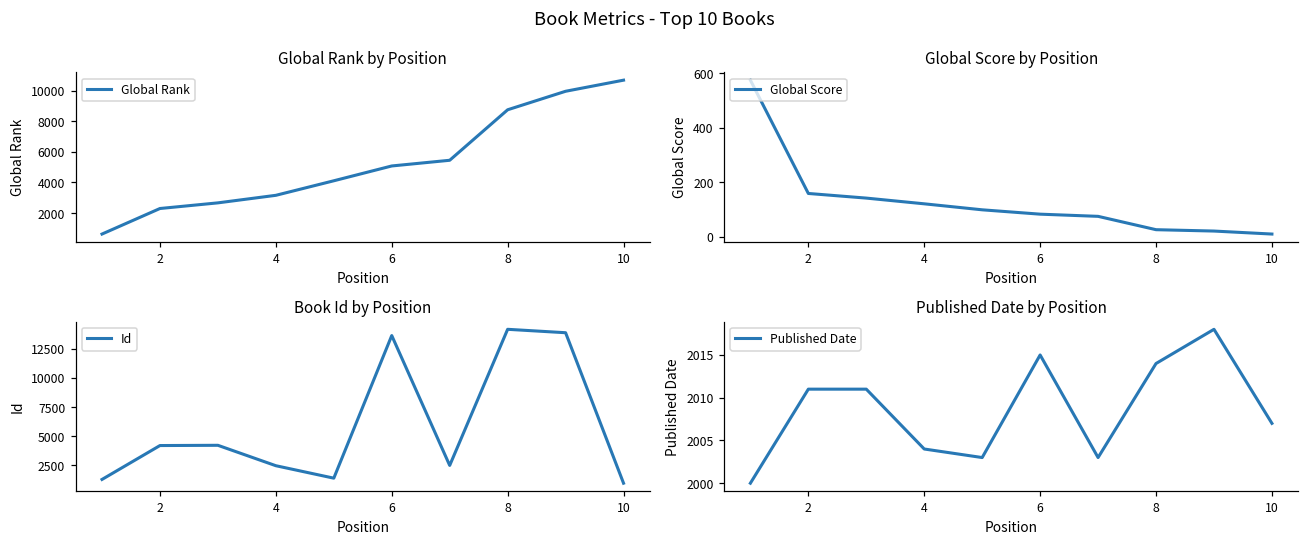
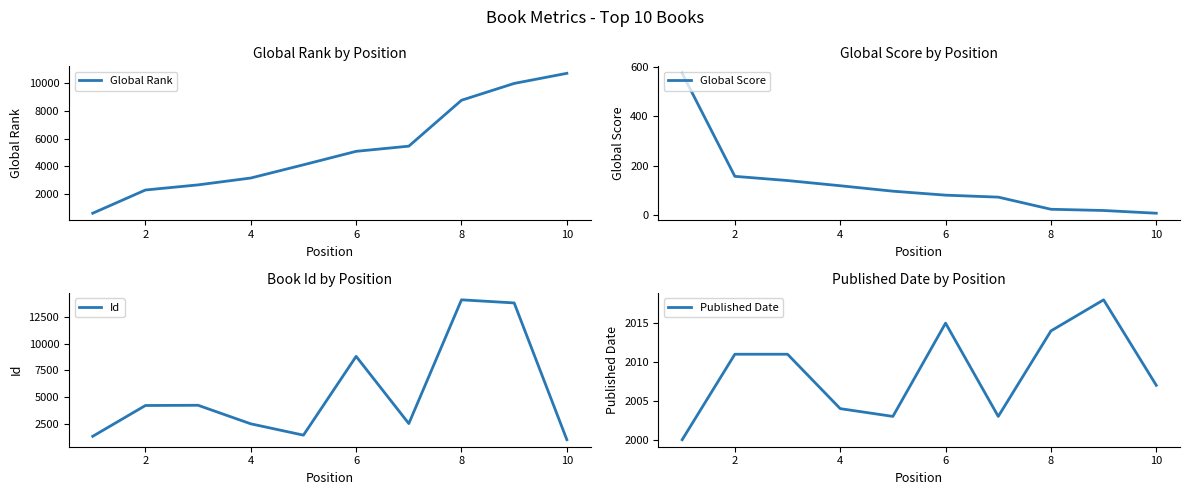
Book Id by Position, 6: 13600 -> 8800
